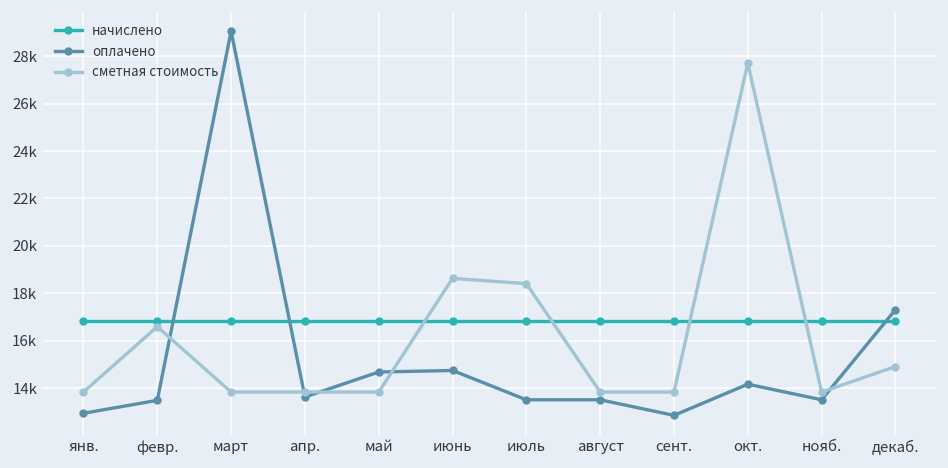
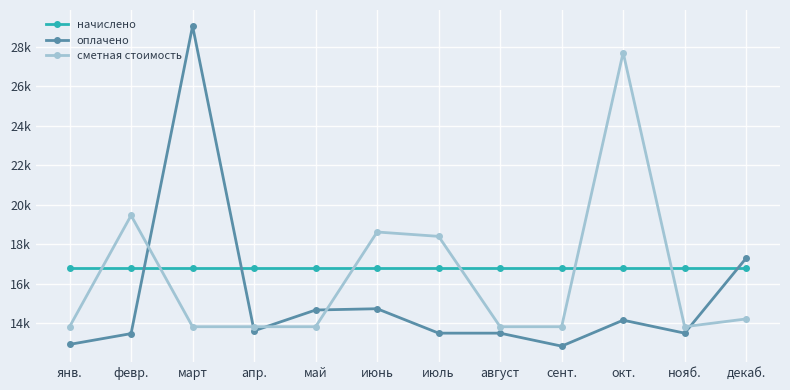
сметная стоимость, февр.: 16600 -> 19500
сметная стоимость, декаб.: 14900 -> 14200
